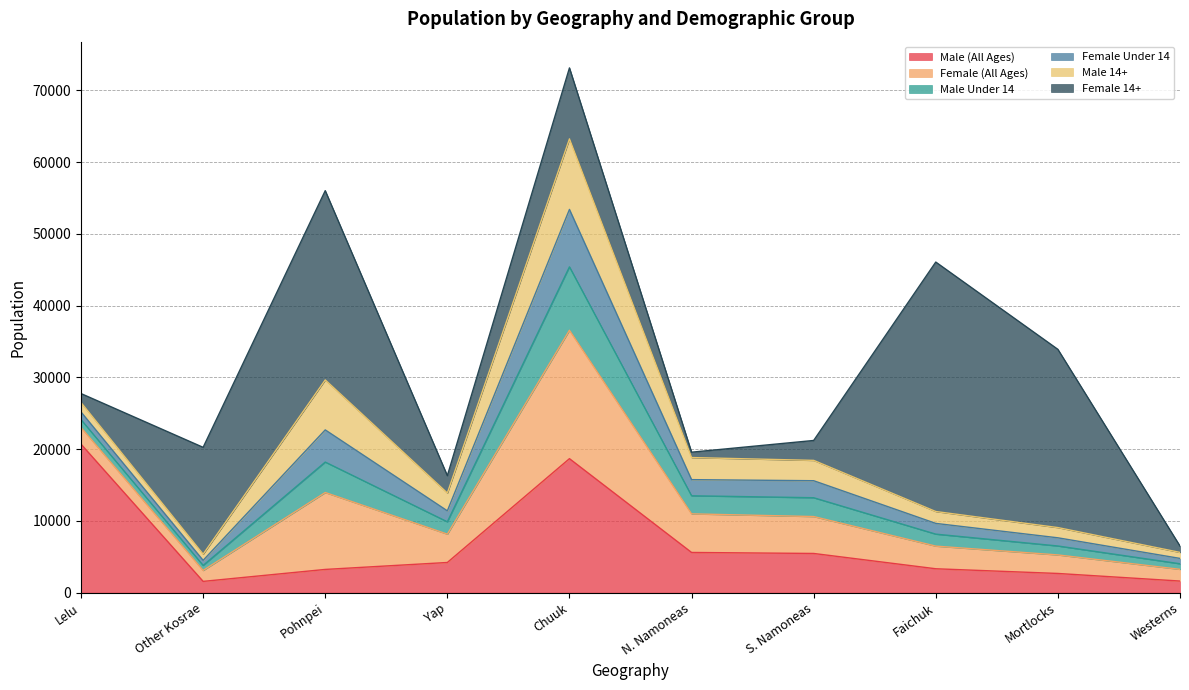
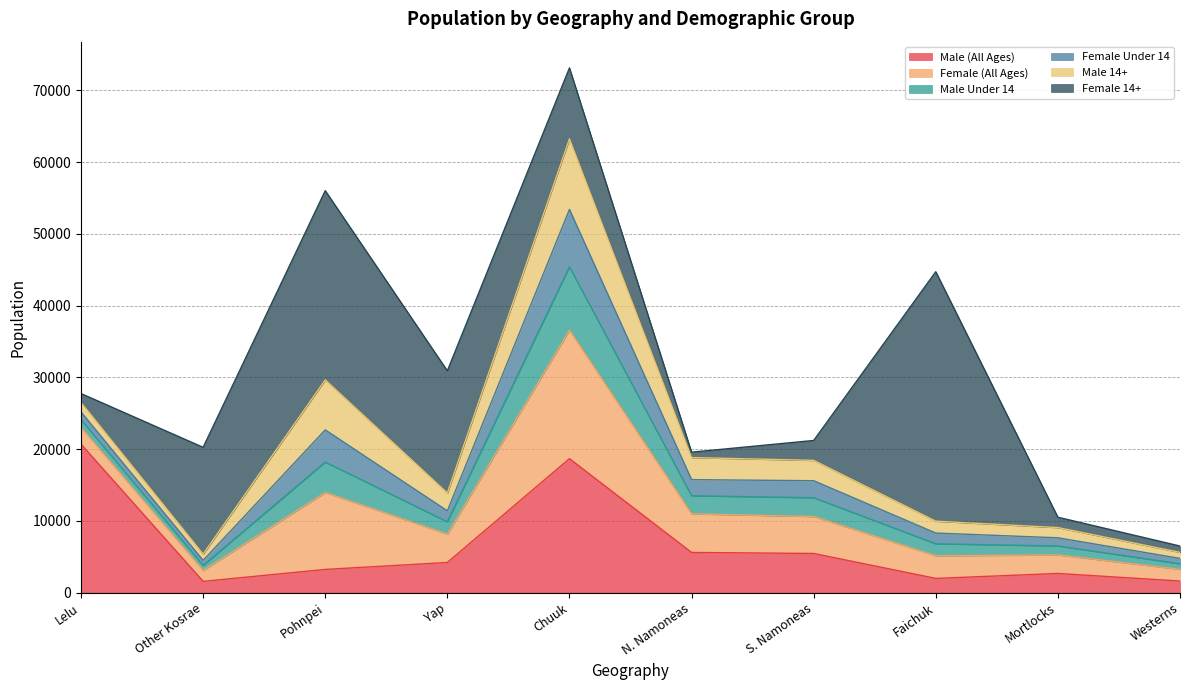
Female 14+, Yap: 2000 -> 17000
Male (All Ages), Faichuk: 3000 -> 2000
Female 14+, Mortlocks: 25000 -> 1000
